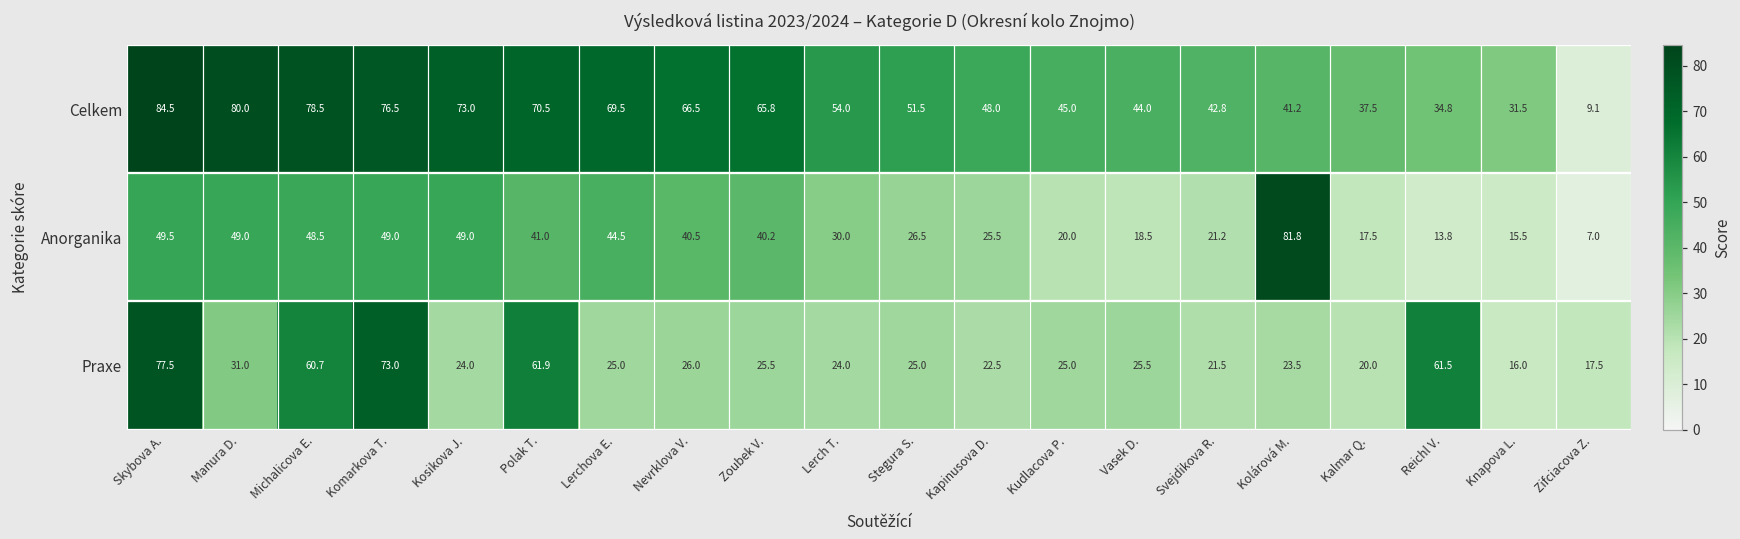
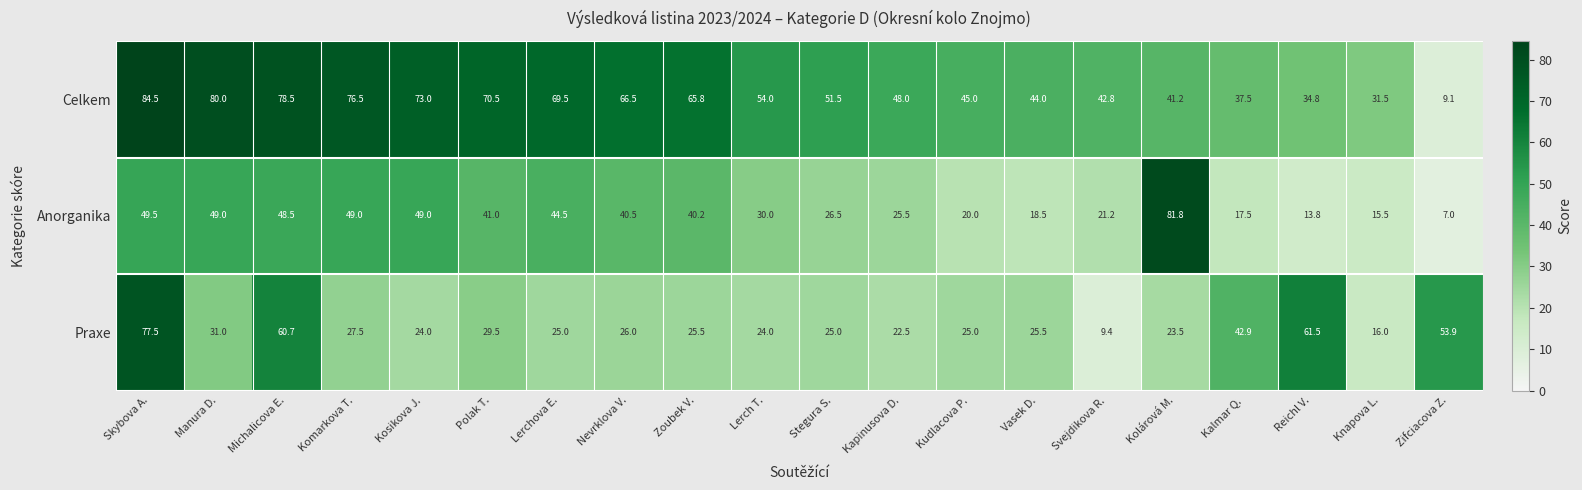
Praxe, Komarkova T.: 73.0 -> 27.5
Praxe, Polak T.: 61.9 -> 29.5
Praxe, Svejdikova R.: 21.5 -> 9.4
Praxe, Kalmar Q.: 20.0 -> 42.9
Praxe, Zifciacova Z.: 17.5 -> 53.9
